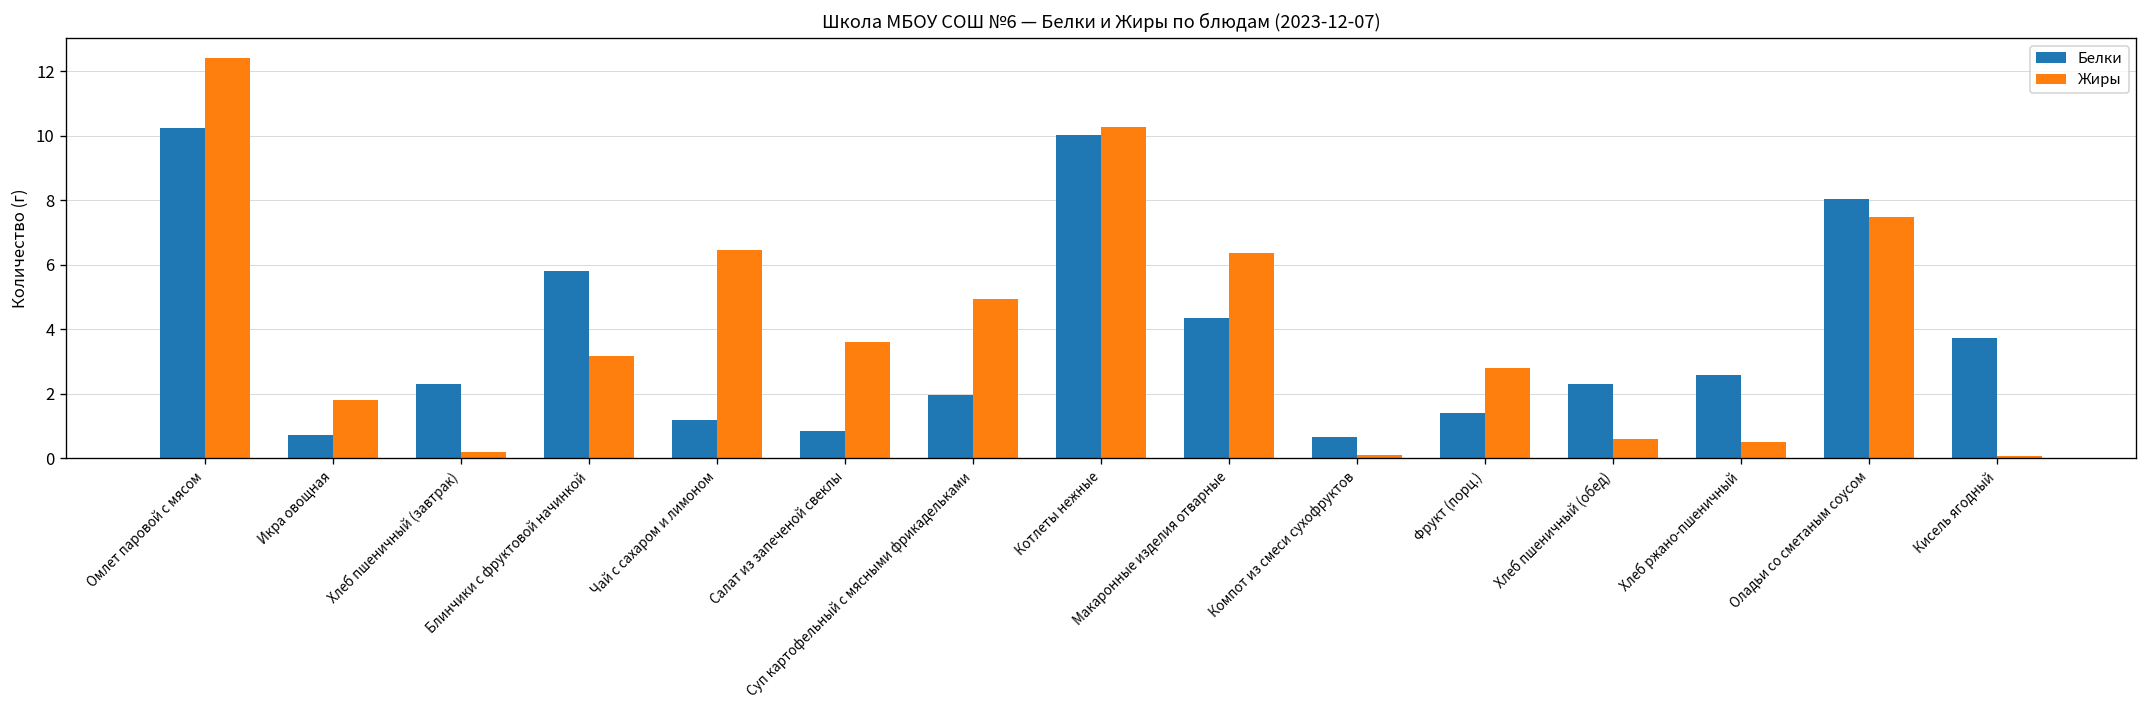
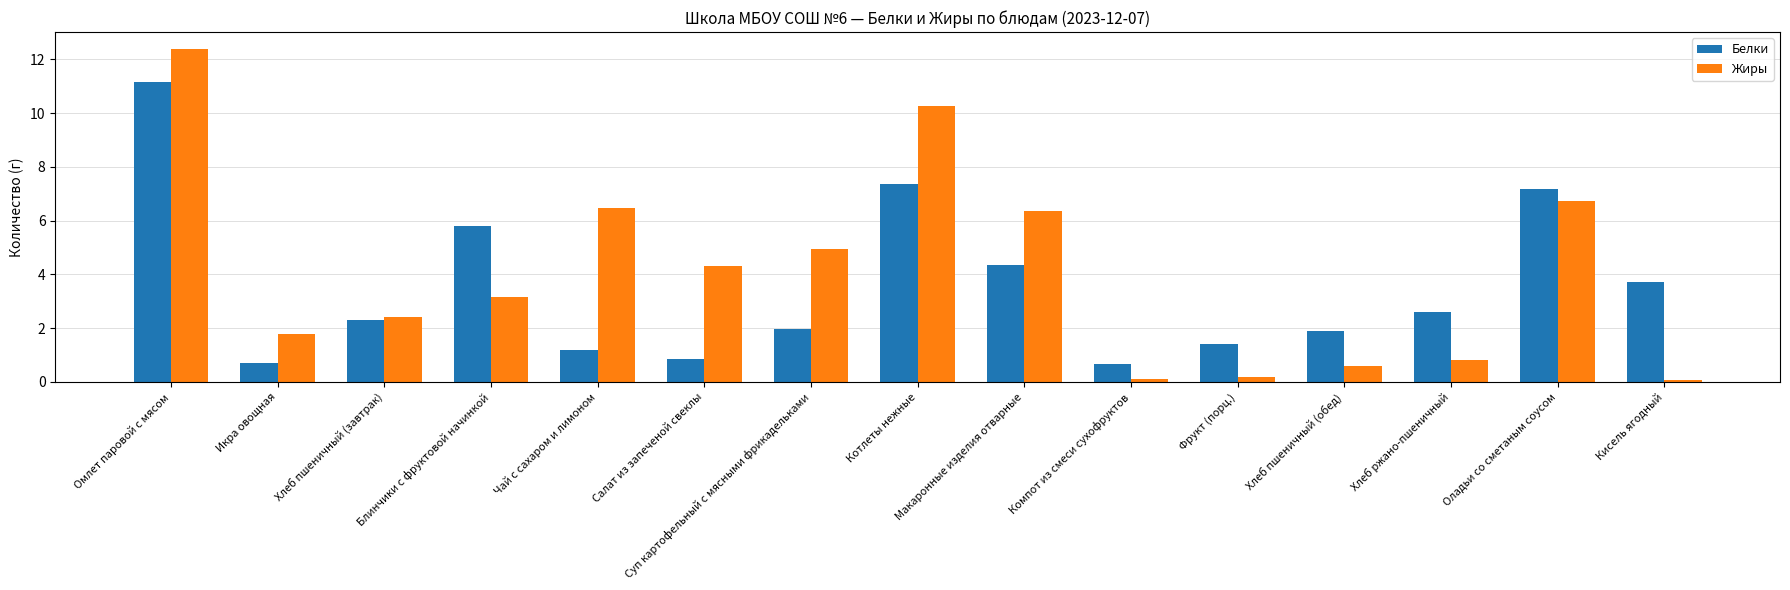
Белки, Омлет паровой с мясом: 10.2 -> 11.2
Жиры, Хлеб пшеничный (завтрак): 0.2 -> 2.4
Жиры, Салат из запеченой свеклы: 3.6 -> 4.3
Белки, Котлеты нежные: 10.0 -> 7.4
Жиры, Фрукт (порц.): 2.8 -> 0.2
Белки, Хлеб пшеничный (обед): 2.3 -> 1.9
Жиры, Хлеб ржано-пшеничный: 0.5 -> 0.8
Белки, Оладьи со сметаным соусом: 8.0 -> 7.2
Жиры, Оладьи со сметаным соусом: 7.5 -> 6.7
